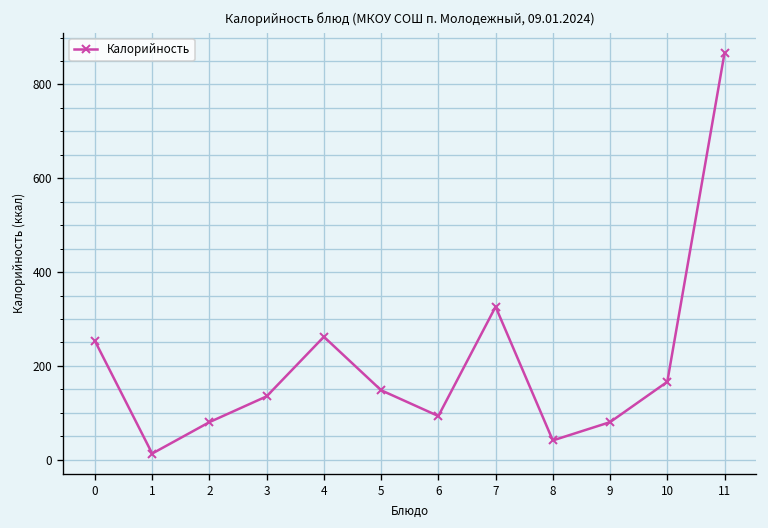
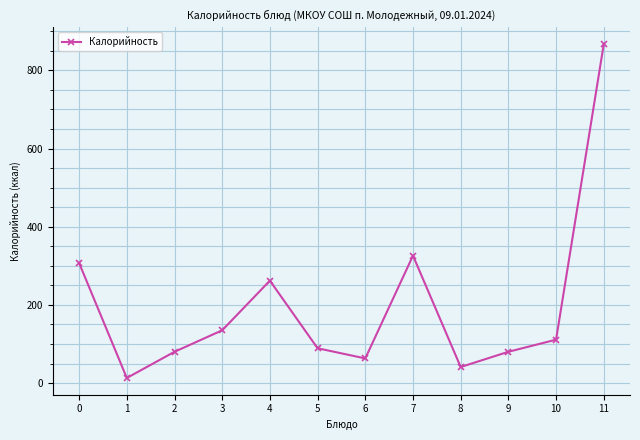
0: 250 -> 310
5: 150 -> 90
6: 90 -> 60
10: 170 -> 110
